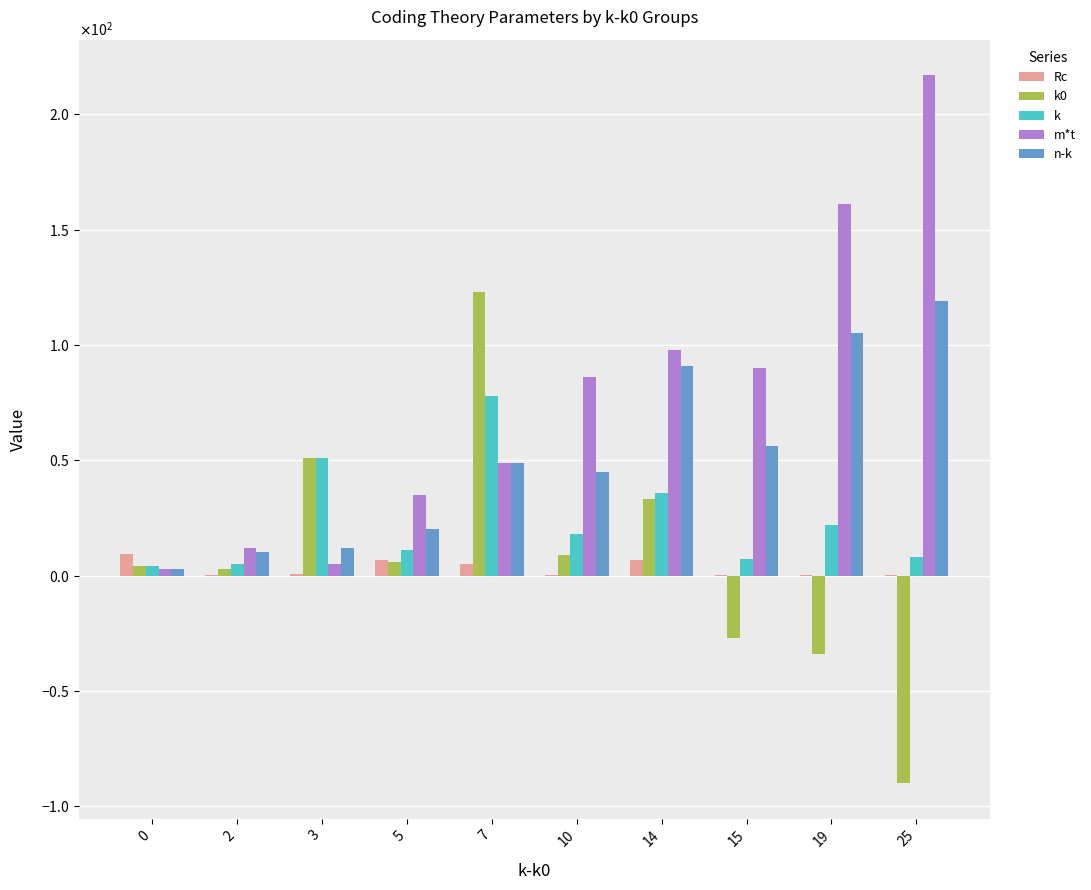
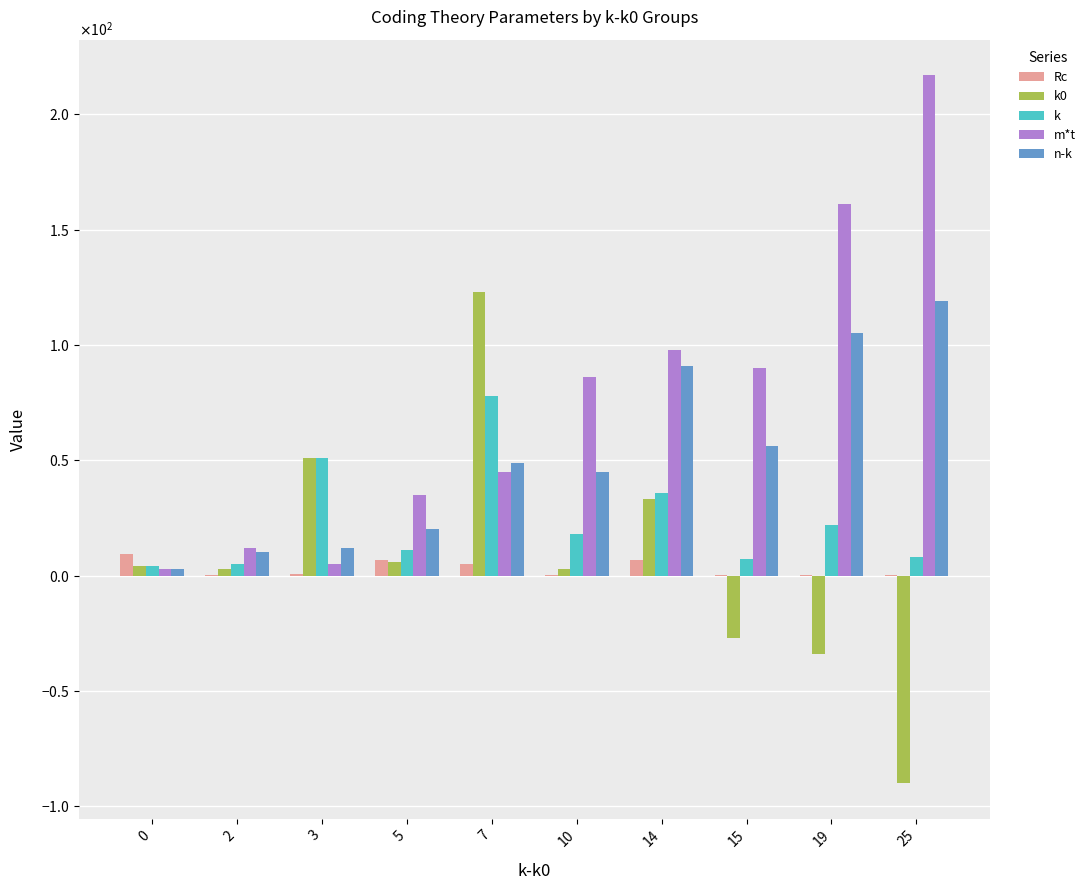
m*t, 7: 49 -> 45
k0, 10: 9 -> 3
